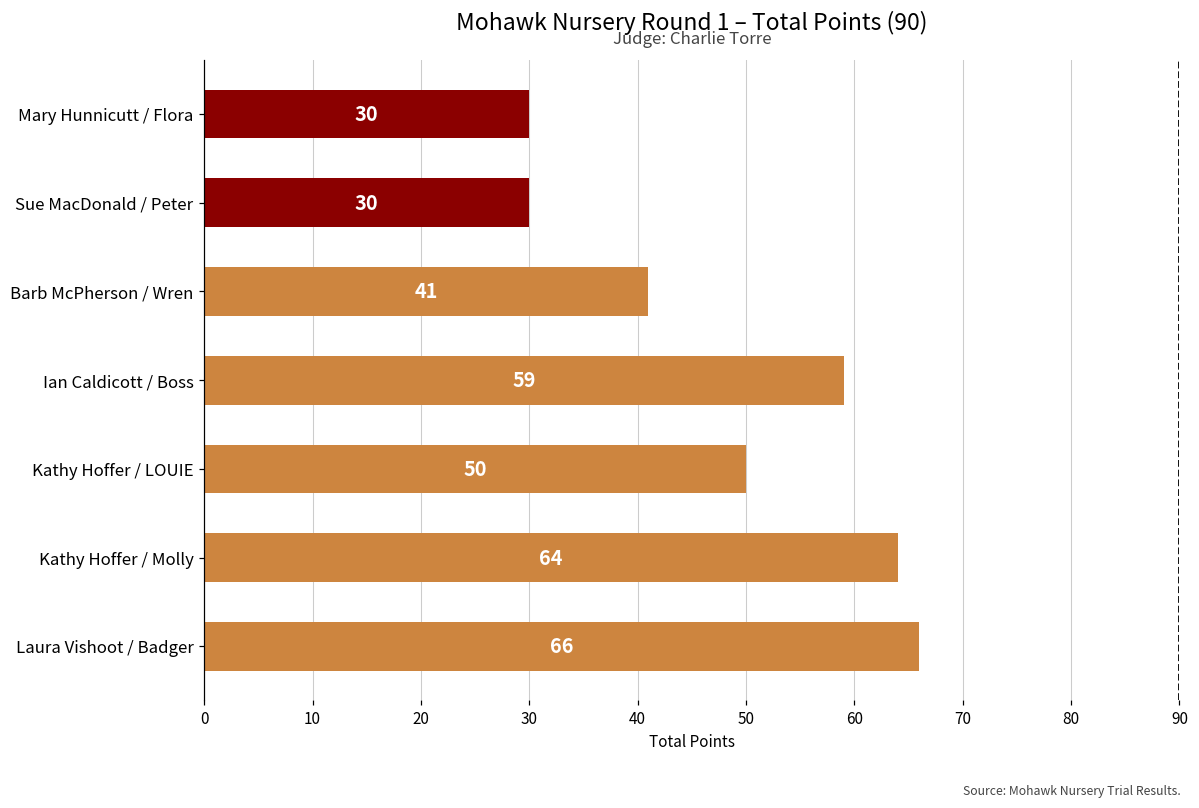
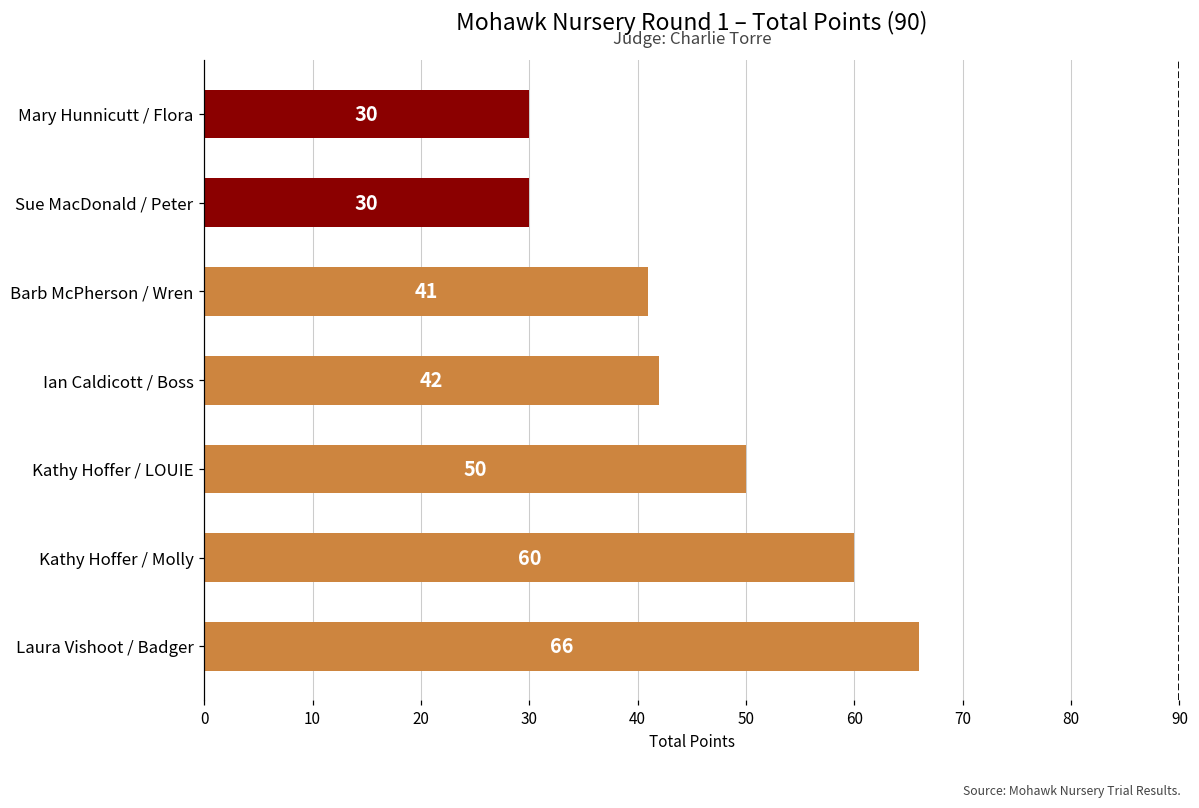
Ian Caldicott / Boss: 59 -> 42
Kathy Hoffer / Molly: 64 -> 60
